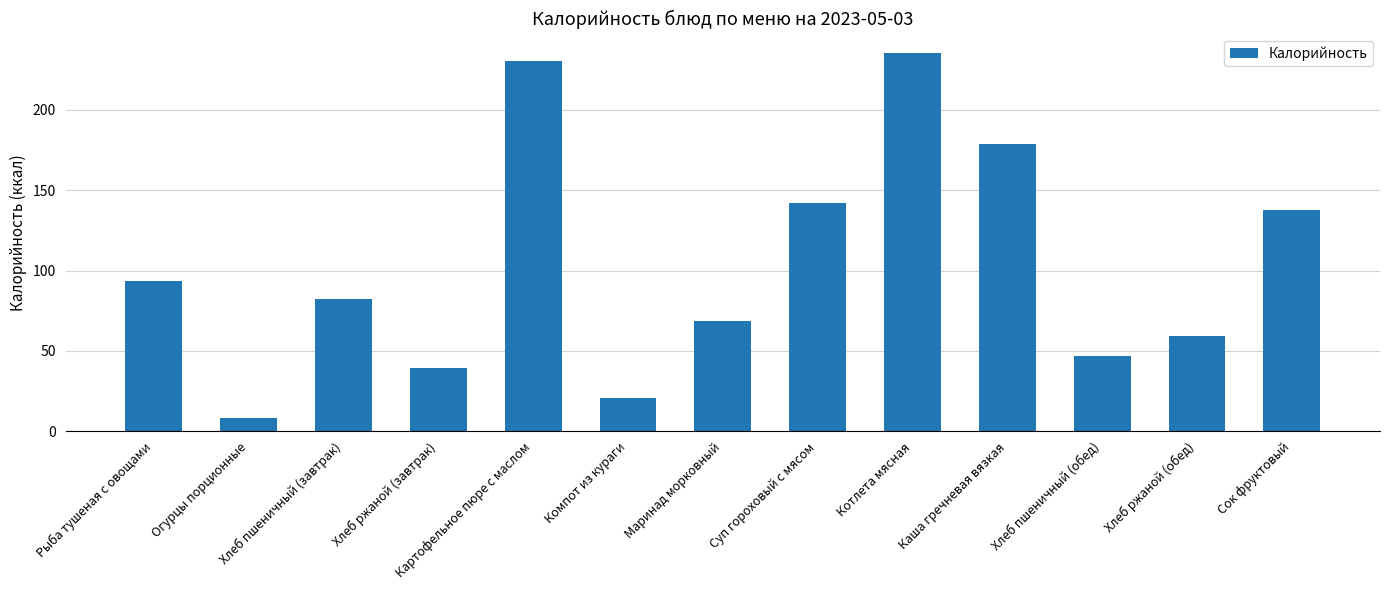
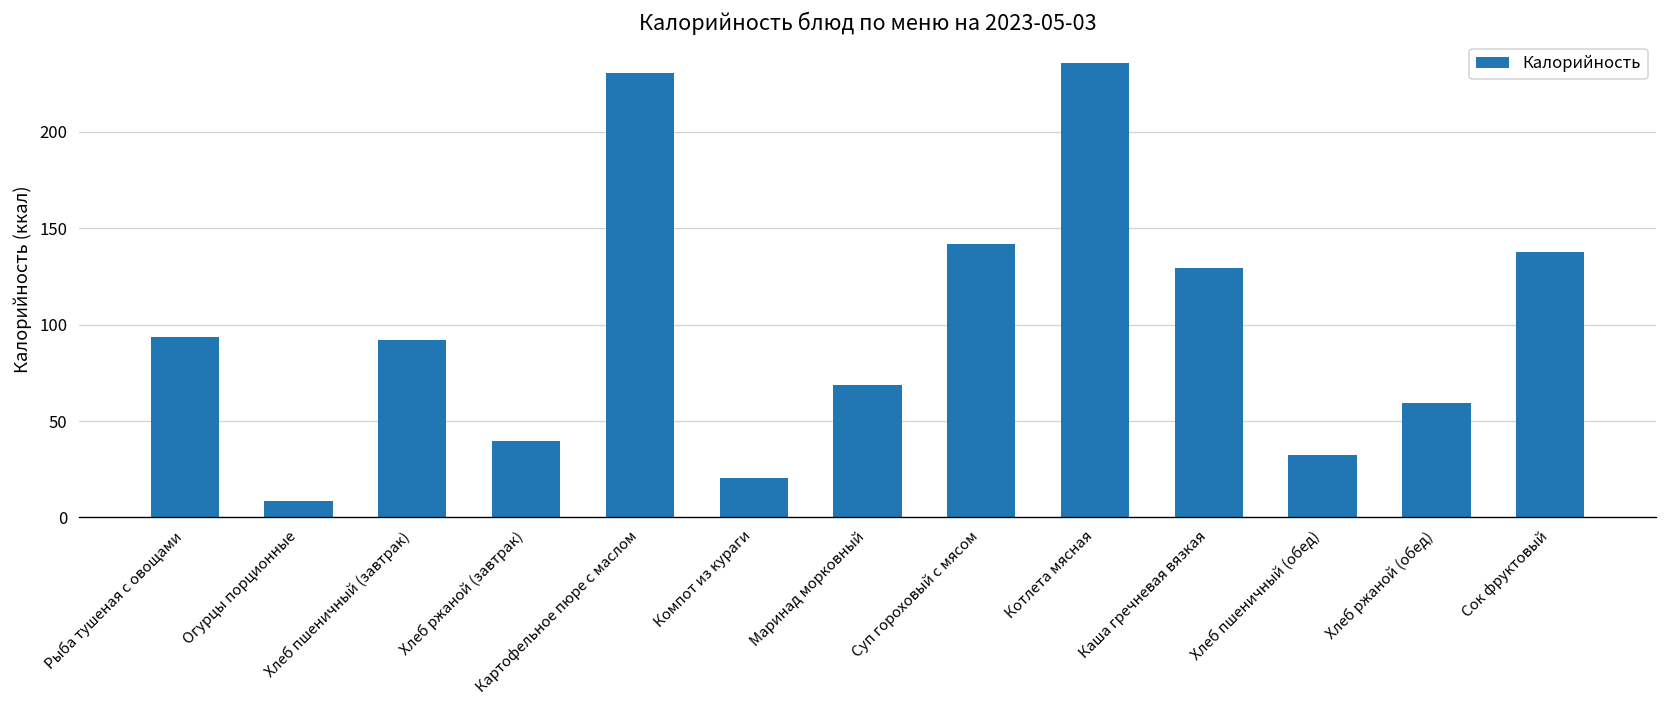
Хлеб пшеничный (завтрак): 82 -> 92
Каша гречневая вязкая: 179 -> 130
Хлеб пшеничный (обед): 47 -> 33
